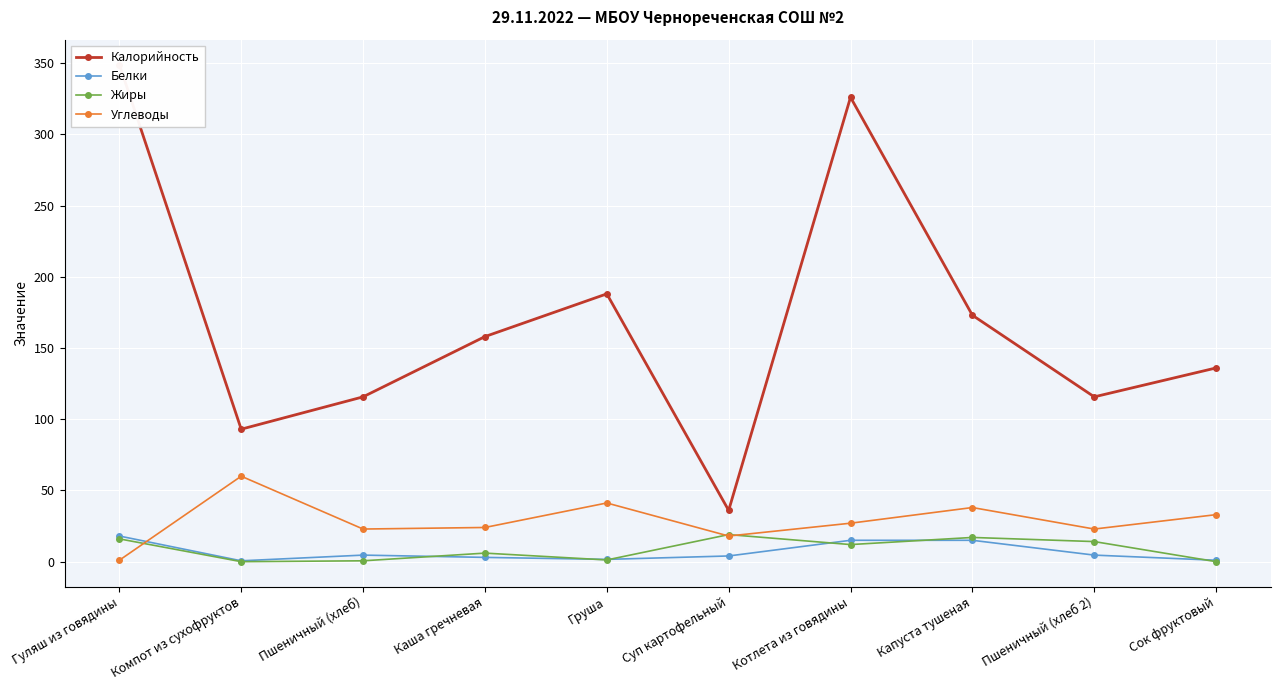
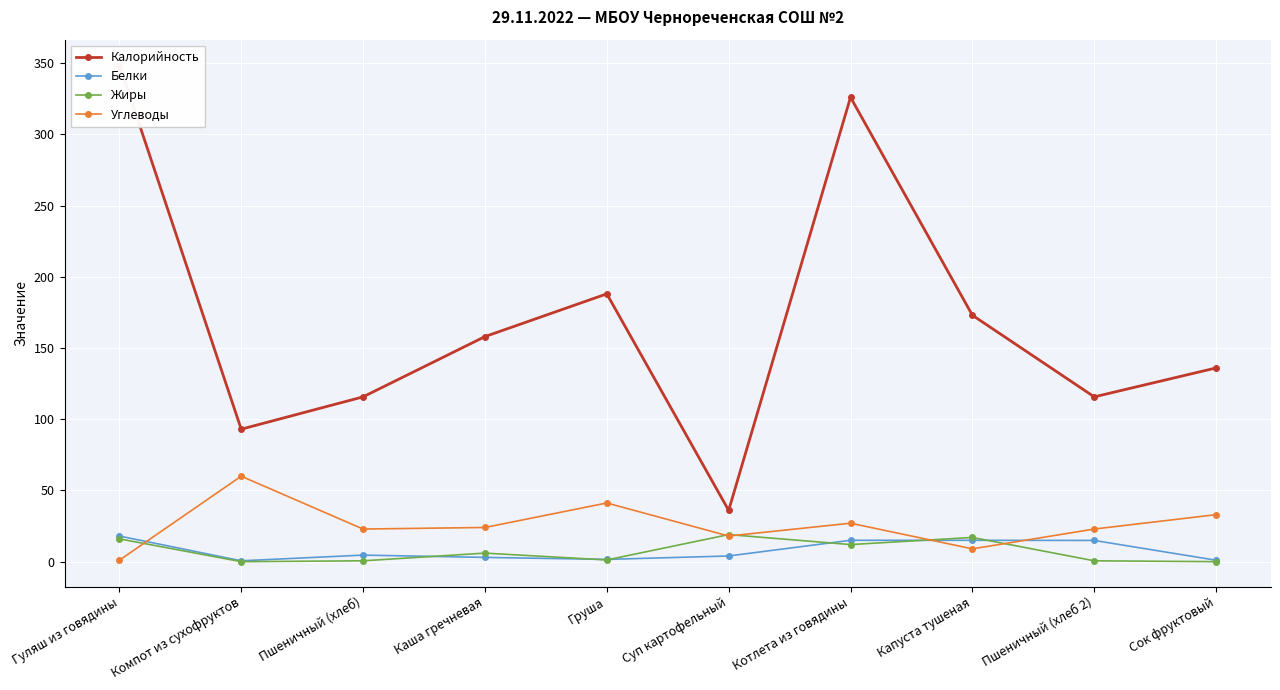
Углеводы, Капуста тушеная: 38 -> 9
Белки, Пшеничный (хлеб 2): 5 -> 15
Жиры, Пшеничный (хлеб 2): 14 -> 1
